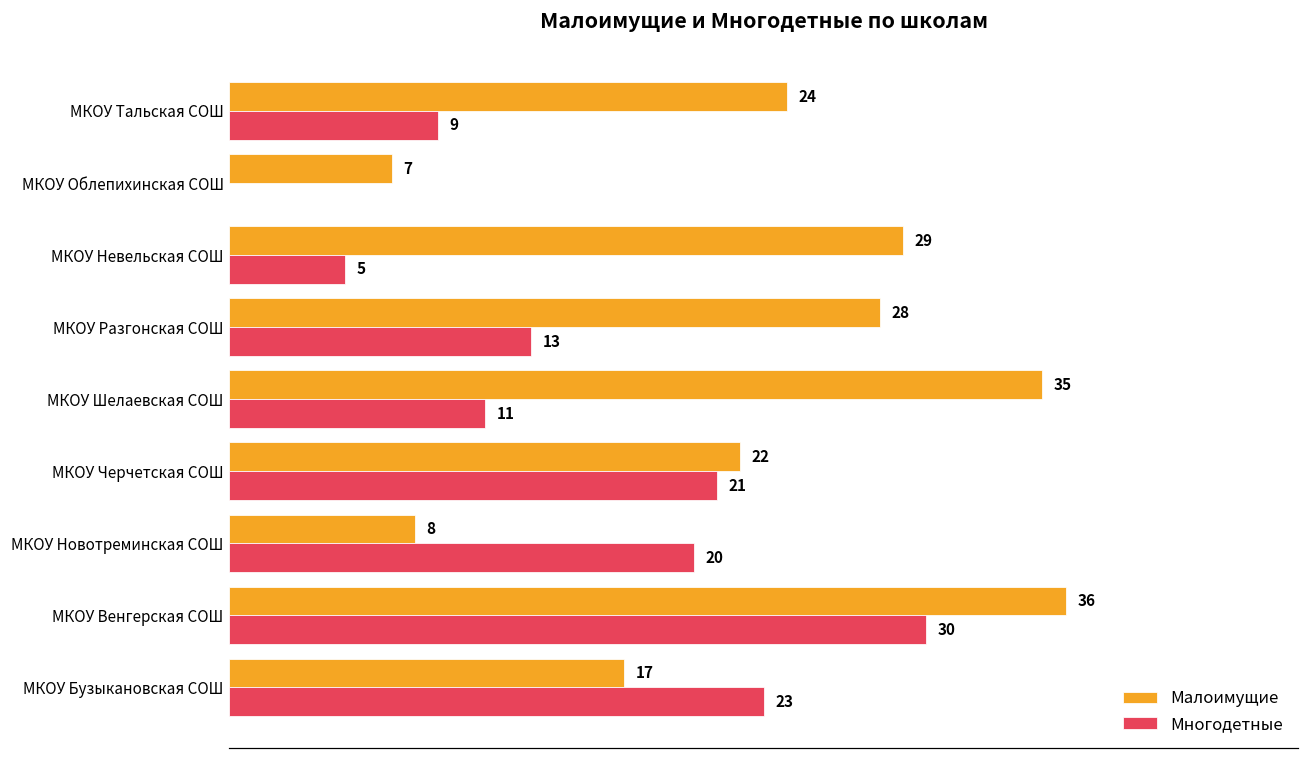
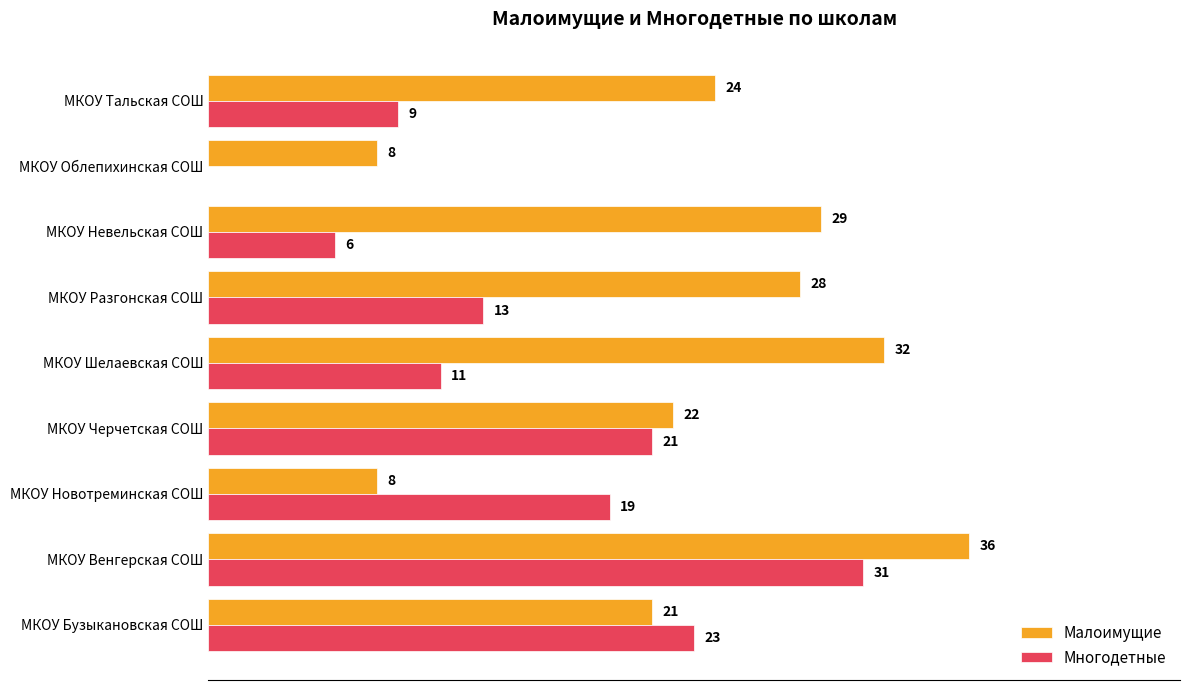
Малоимущие, МКОУ Облепихинская СОШ: 7 -> 8
Многодетные, МКОУ Невельская СОШ: 5 -> 6
Малоимущие, МКОУ Шелаевская СОШ: 35 -> 32
Многодетные, МКОУ Новотреминская СОШ: 20 -> 19
Многодетные, МКОУ Венгерская СОШ: 30 -> 31
Малоимущие, МКОУ Бузыкановская СОШ: 17 -> 21
